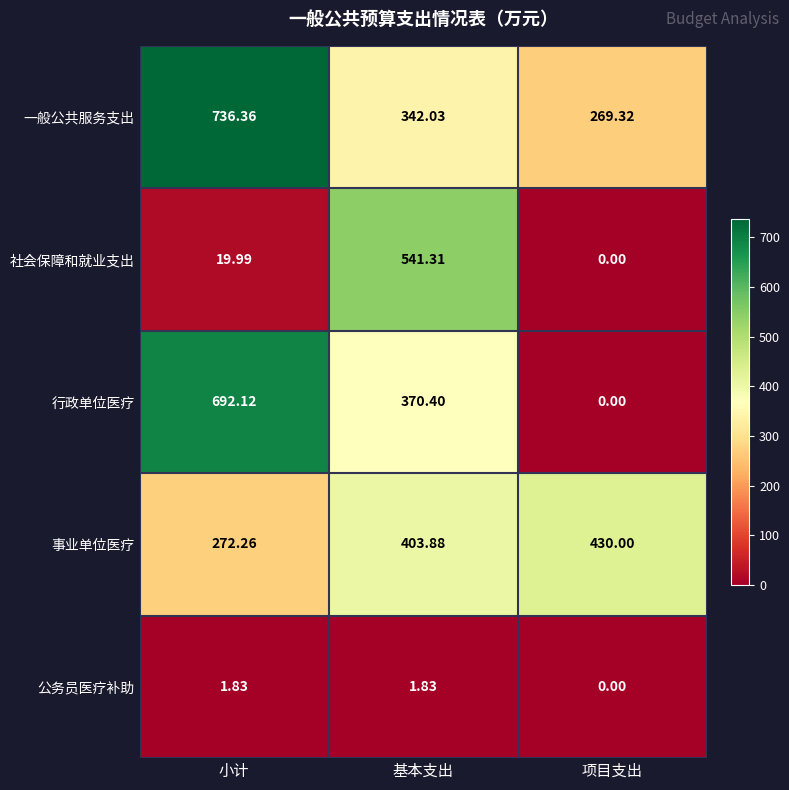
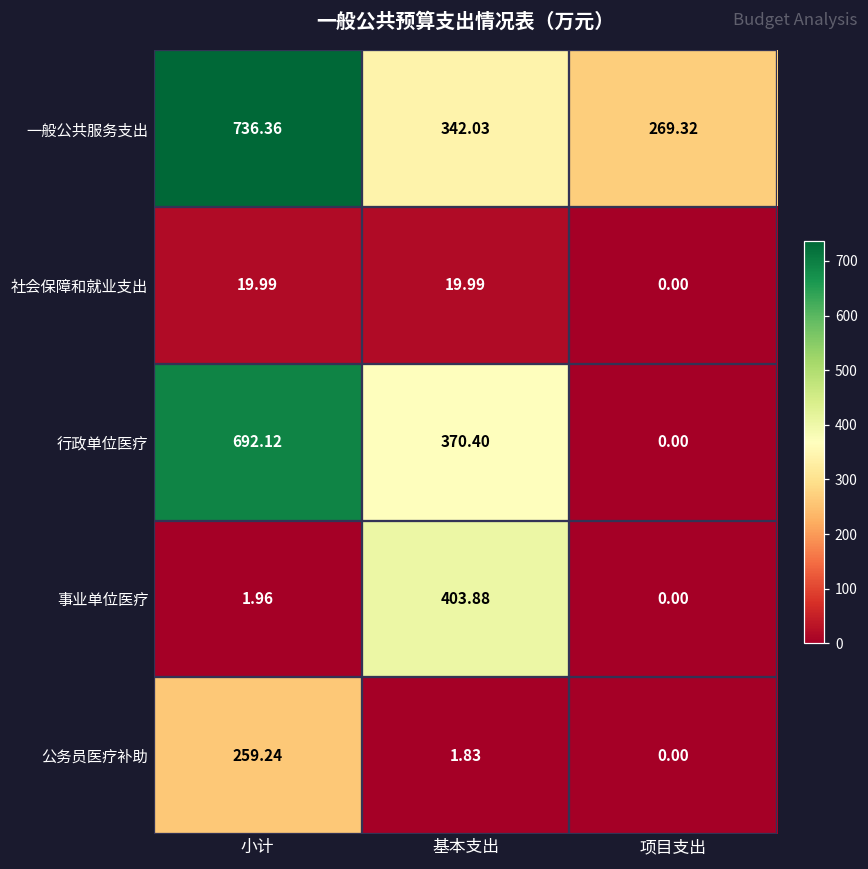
社会保障和就业支出, 基本支出: 541.31 -> 19.99
事业单位医疗, 小计: 272.26 -> 1.96
事业单位医疗, 项目支出: 430.00 -> 0.00
公务员医疗补助, 小计: 1.83 -> 259.24
